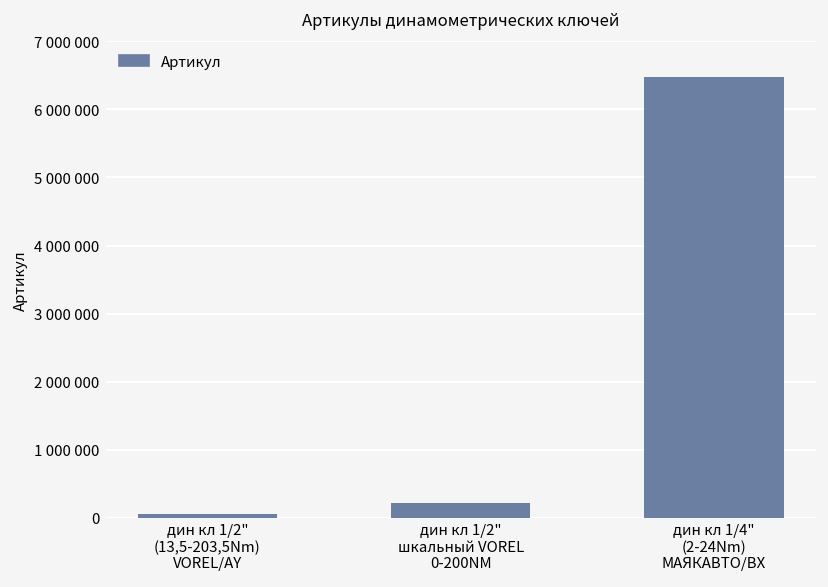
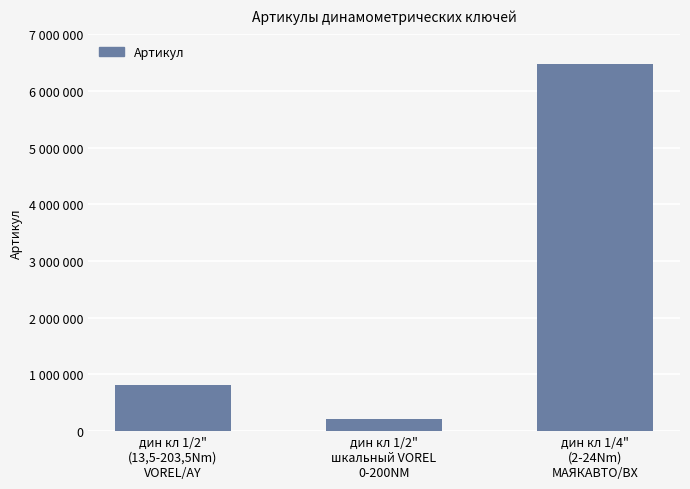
дин кл 1/2" (13,5-203,5Nm) VOREL/AY: 100000 -> 800000
